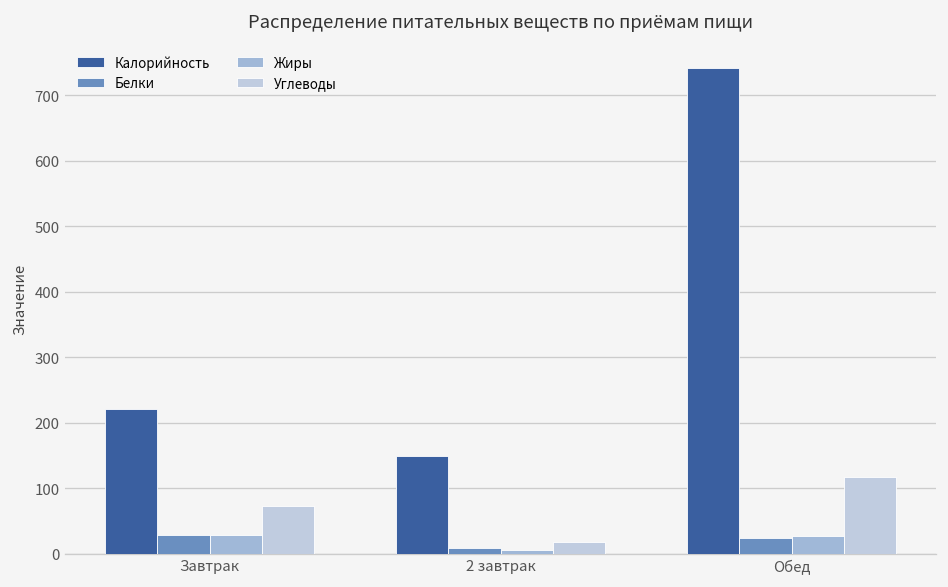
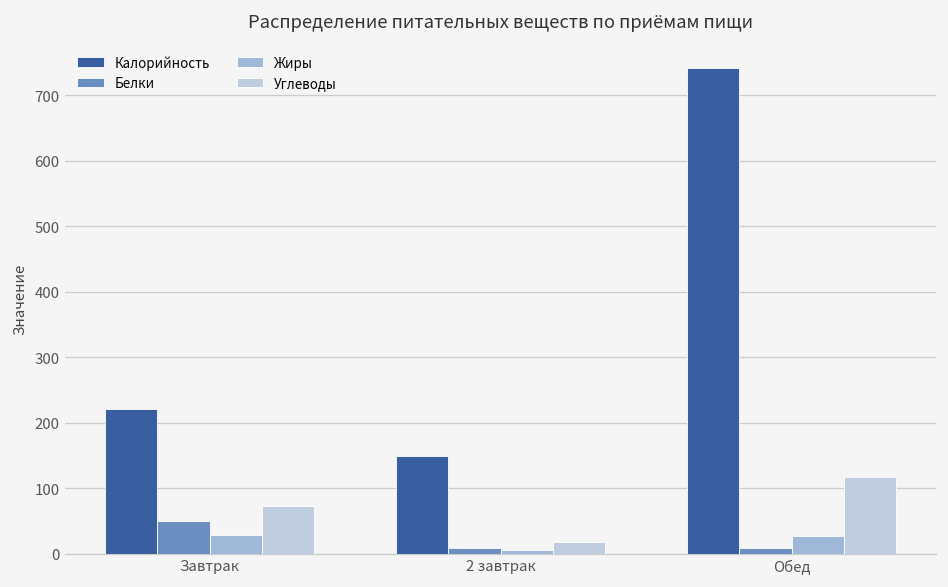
Белки, Завтрак: 30 -> 50
Белки, Обед: 20 -> 10
